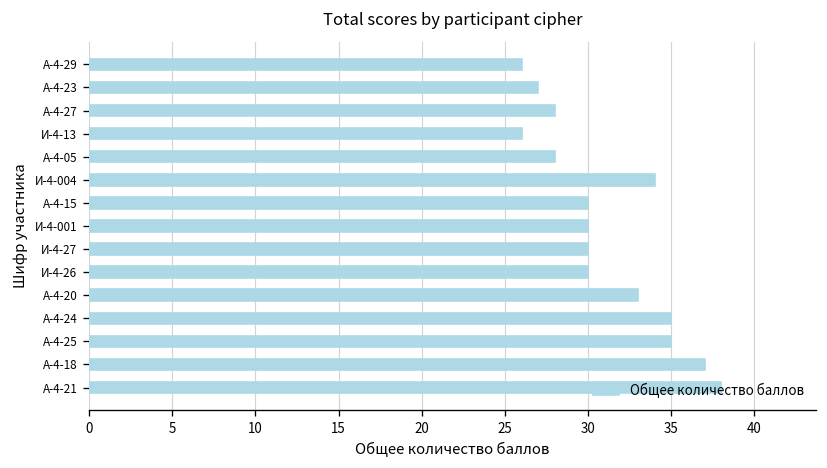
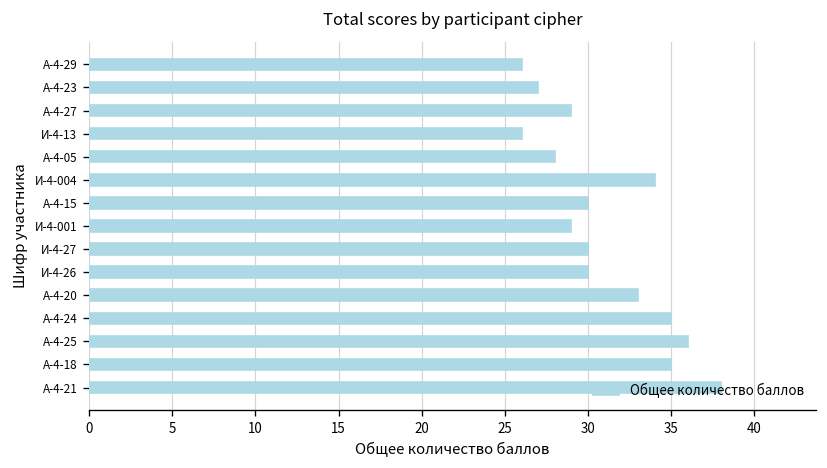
А-4-27: 28 -> 29
И-4-001: 30 -> 29
А-4-25: 35 -> 36
А-4-18: 37 -> 35
